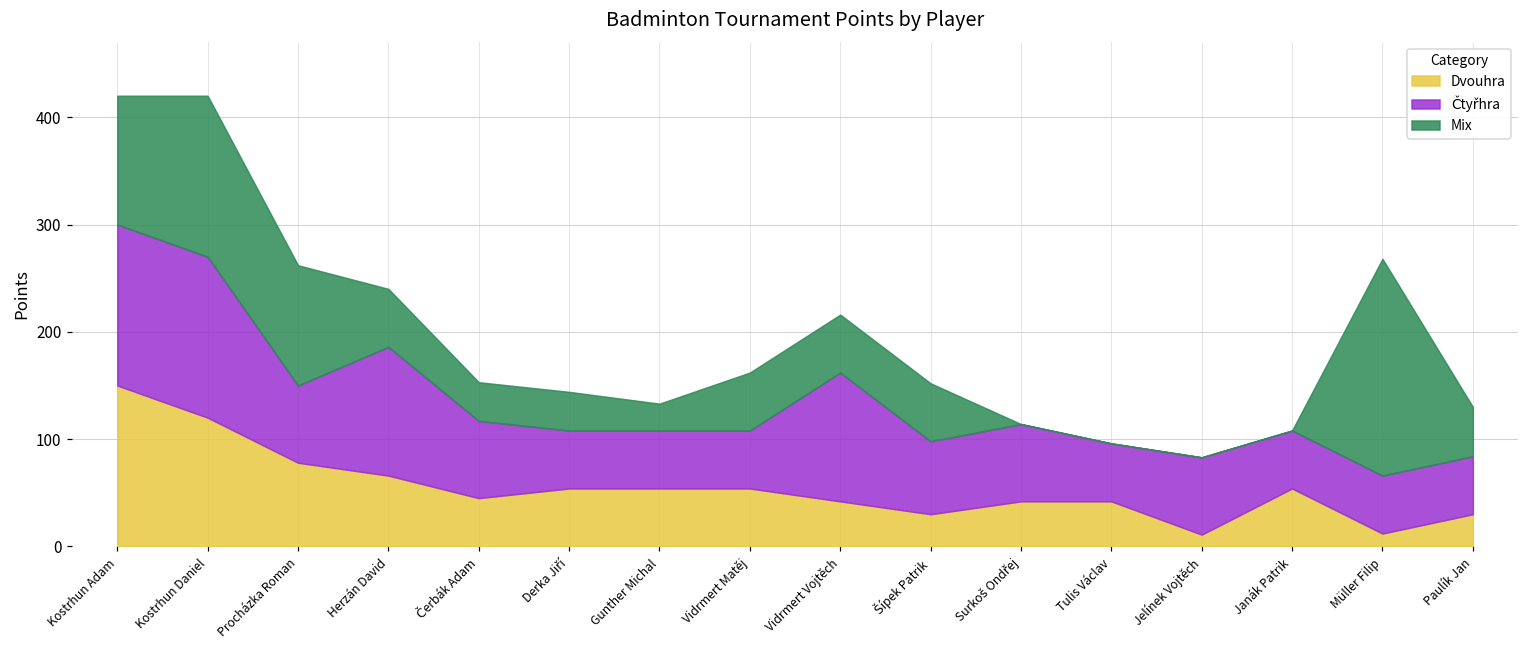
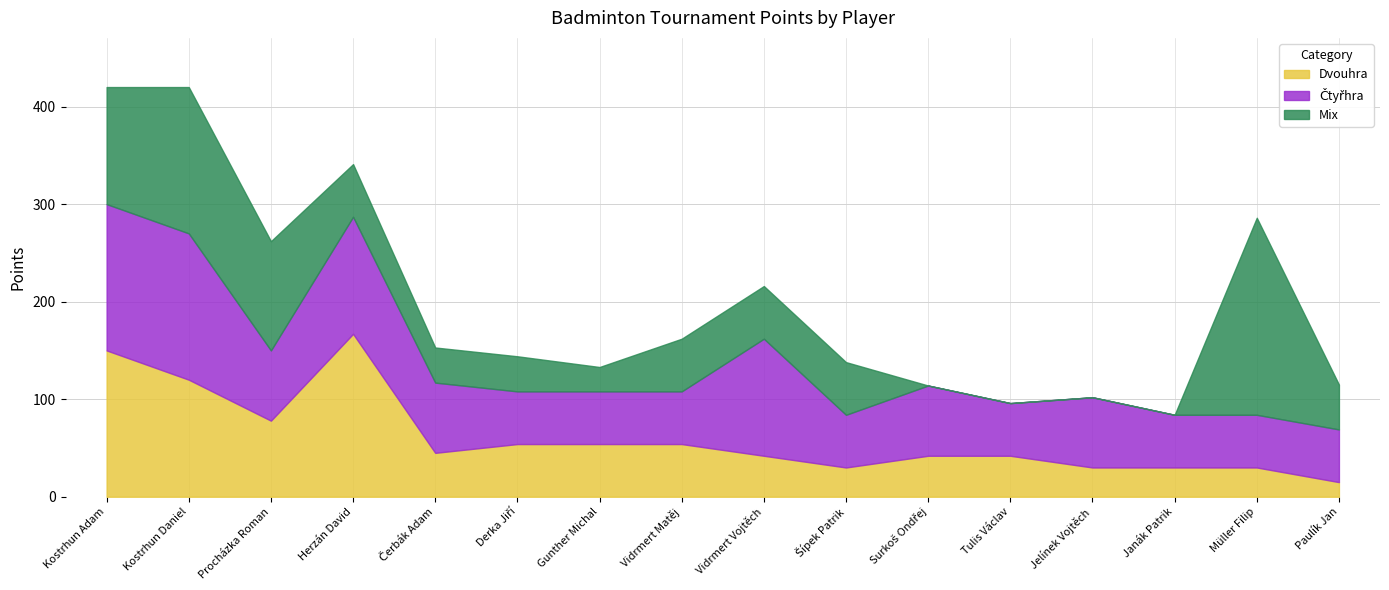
Dvouhra, Herzán David: 70 -> 170
Čtyřhra, Šípek Patrik: 70 -> 50
Dvouhra, Jelínek Vojtěch: 10 -> 30
Dvouhra, Janák Patrik: 50 -> 30
Dvouhra, Müller Filip: 10 -> 30
Dvouhra, Paulík Jan: 30 -> 20
